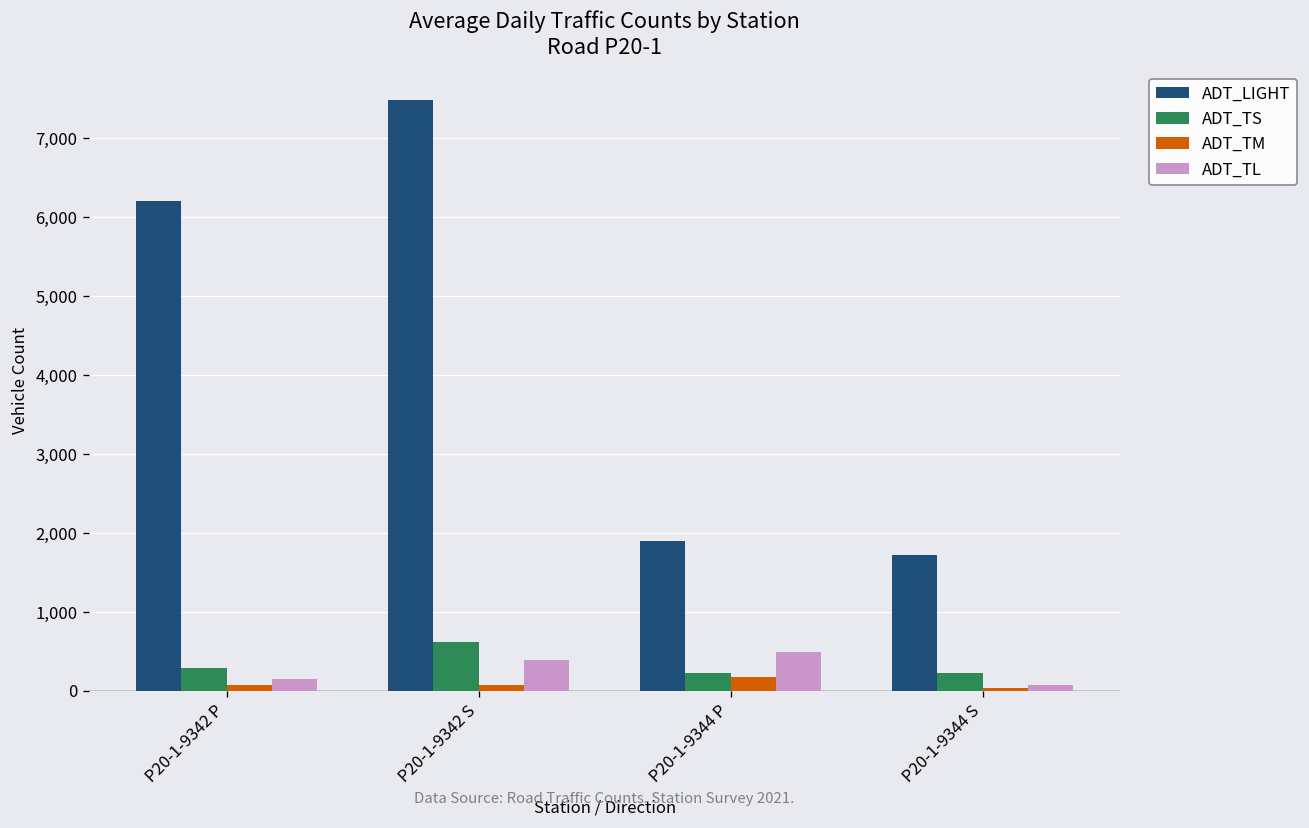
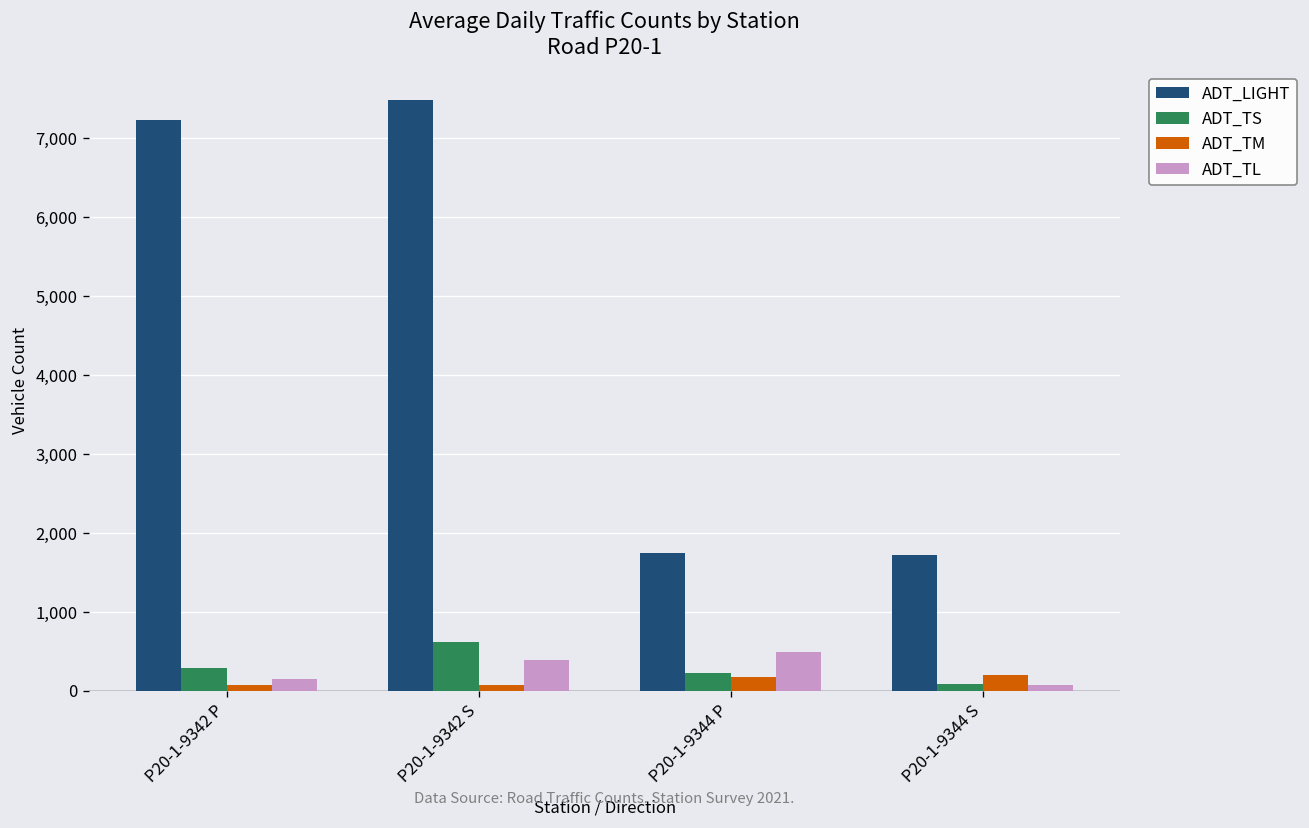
ADT_LIGHT, P20-1-9342 P: 6,200 -> 7,200
ADT_LIGHT, P20-1-9344 P: 1,900 -> 1,800
ADT_TS, P20-1-9344 S: 200 -> 100
ADT_TM, P20-1-9344 S: 0 -> 200
